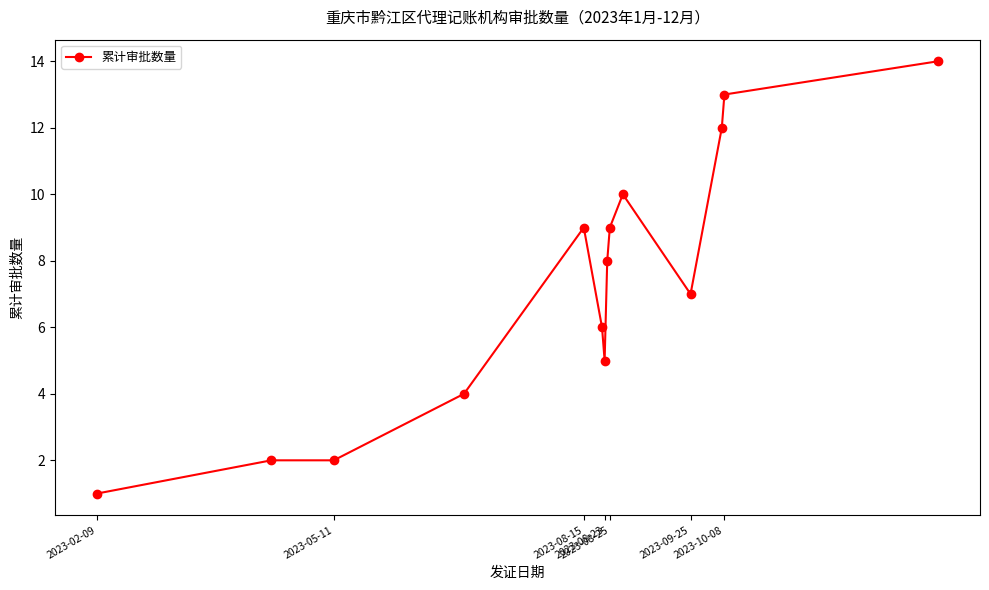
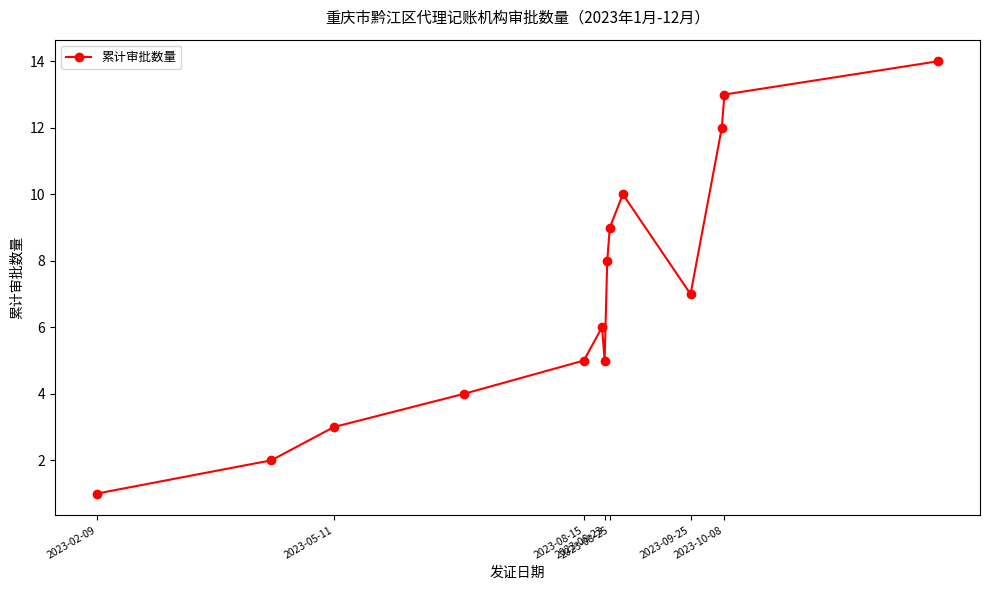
2023-05-11: 2 -> 3
2023-08-15: 9 -> 5
